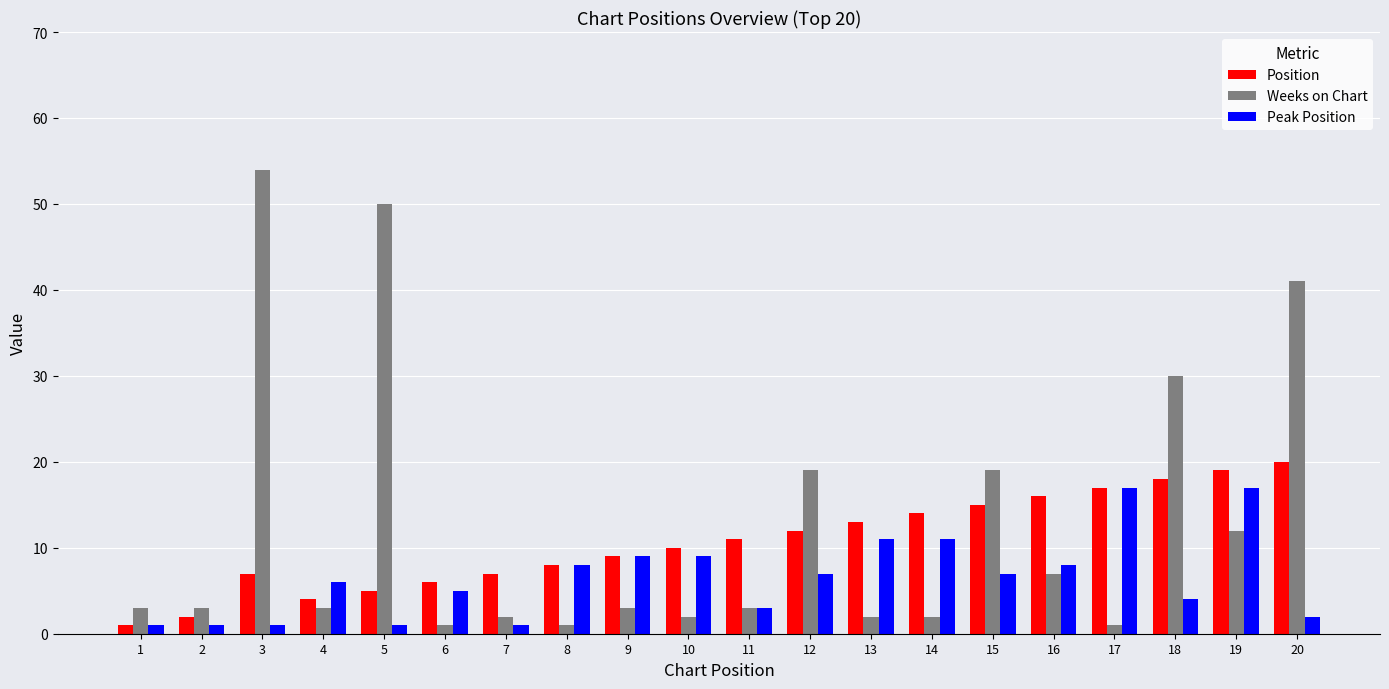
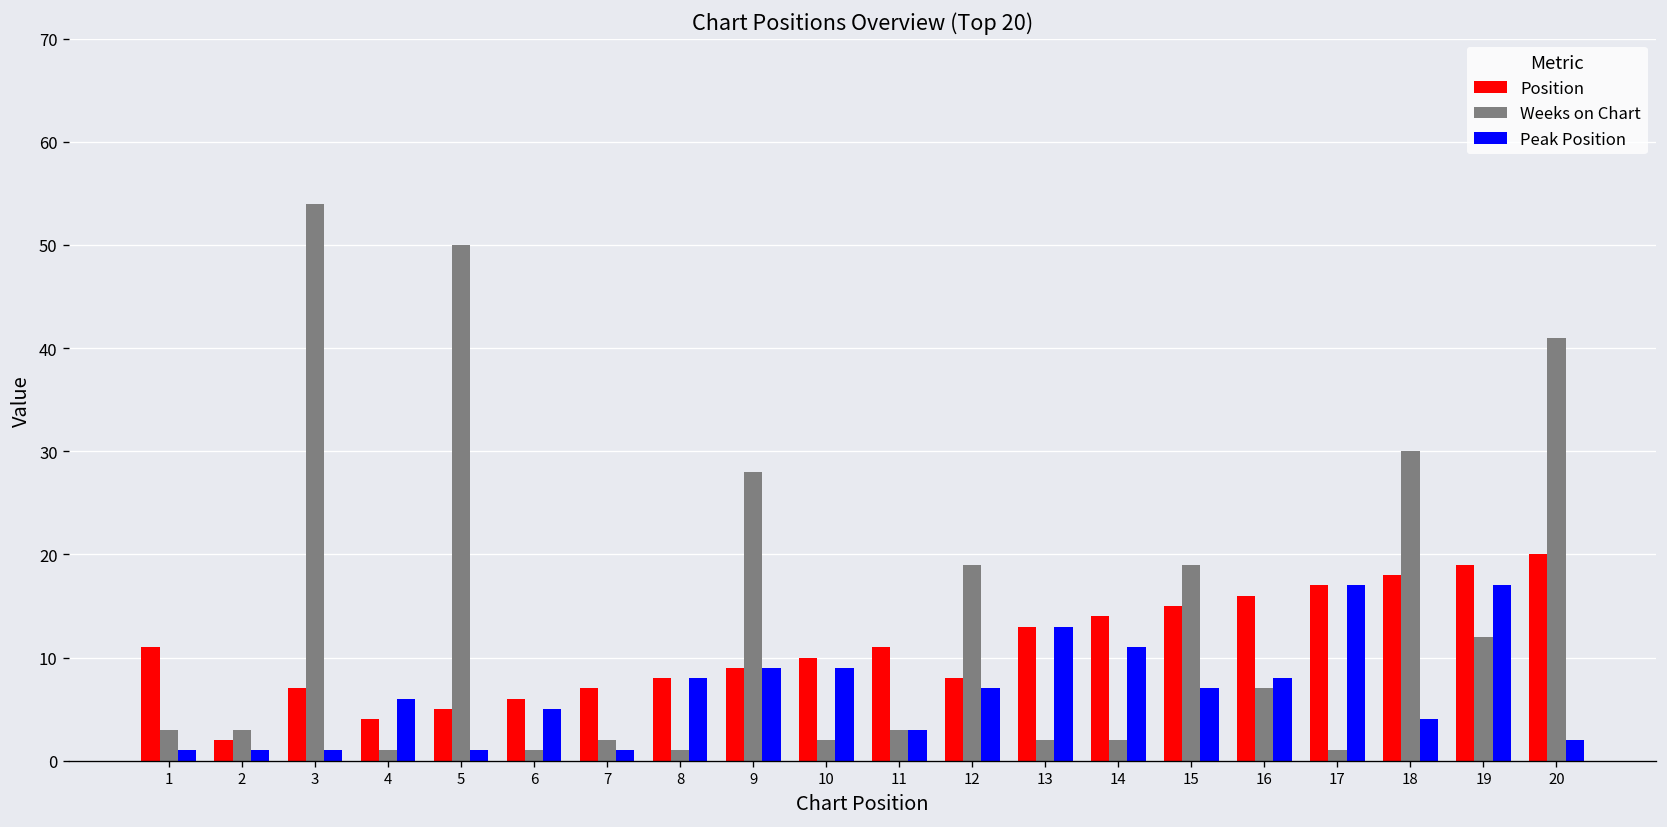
Position, 1: 1 -> 11
Weeks on Chart, 4: 3 -> 1
Weeks on Chart, 9: 3 -> 28
Position, 12: 12 -> 8
Peak Position, 13: 11 -> 13
